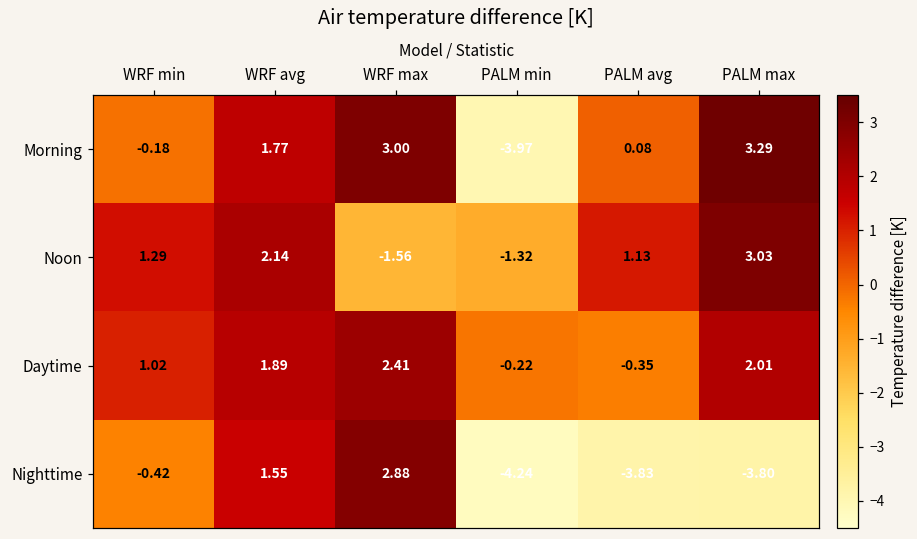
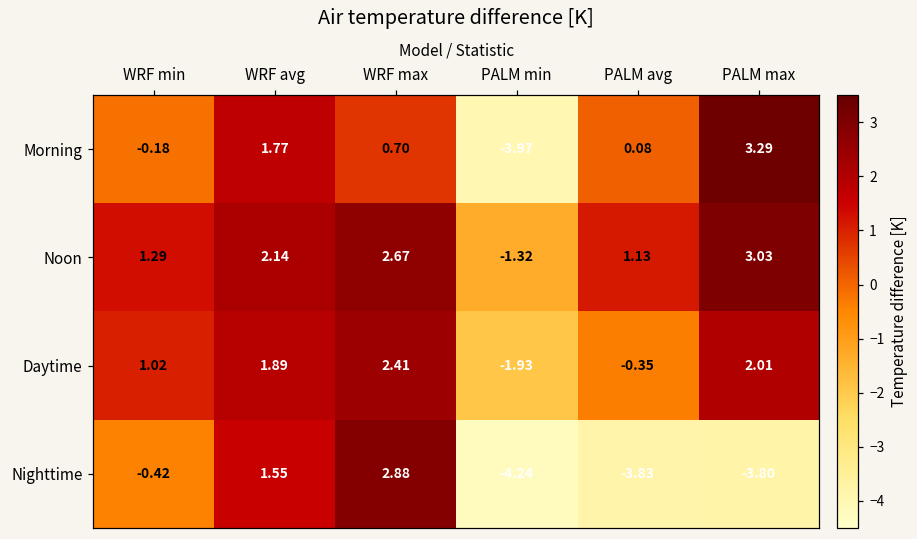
Morning, WRF max: 3.00 -> 0.70
Noon, WRF max: -1.56 -> 2.67
Daytime, PALM min: -0.22 -> -1.93
